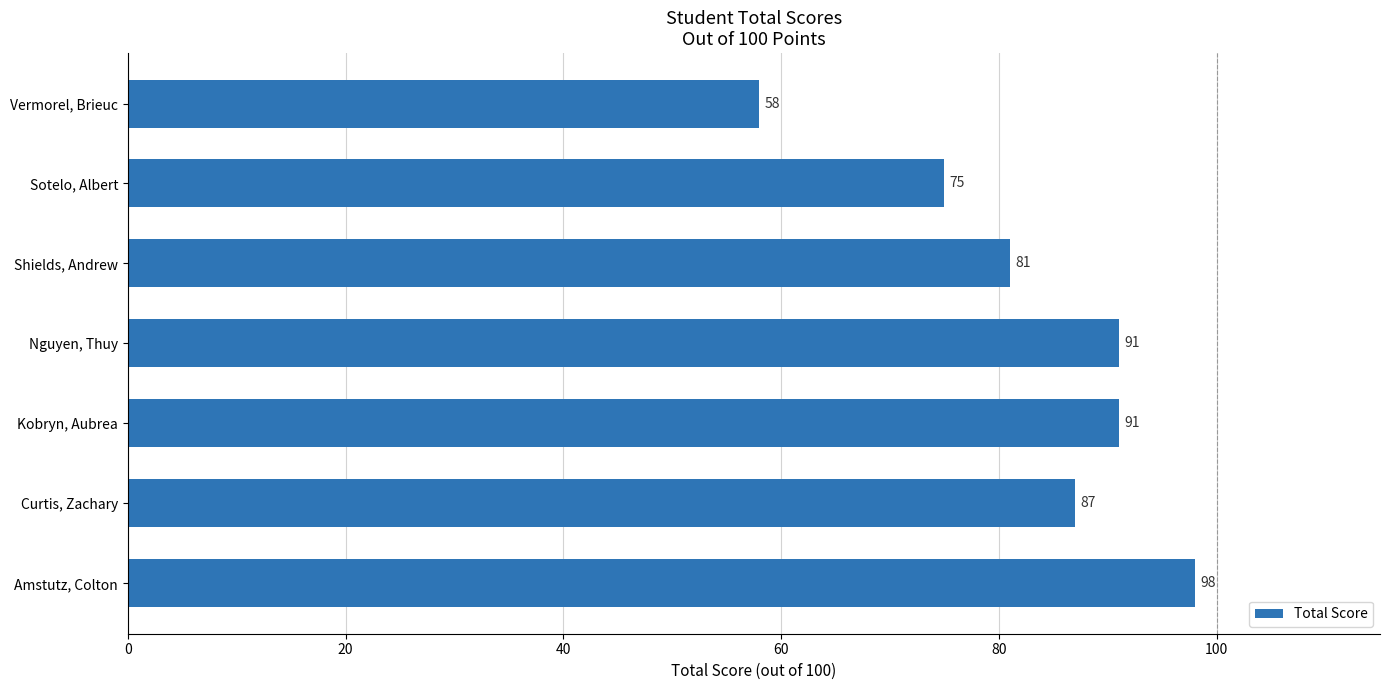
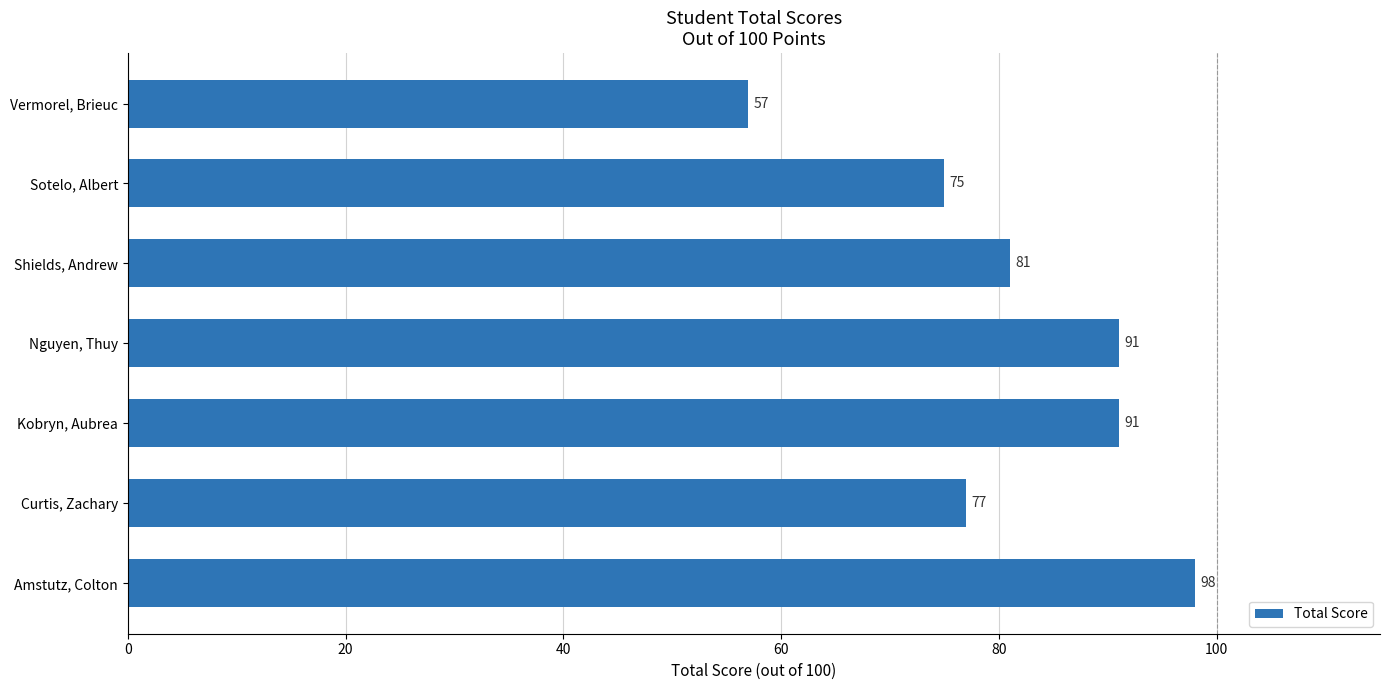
Vermorel, Brieuc: 58 -> 57
Curtis, Zachary: 87 -> 77
